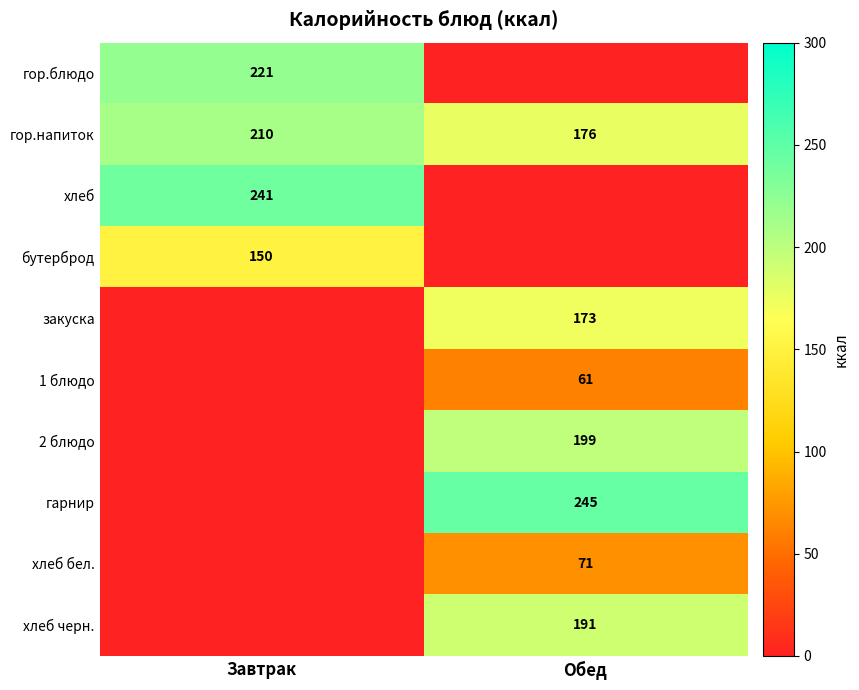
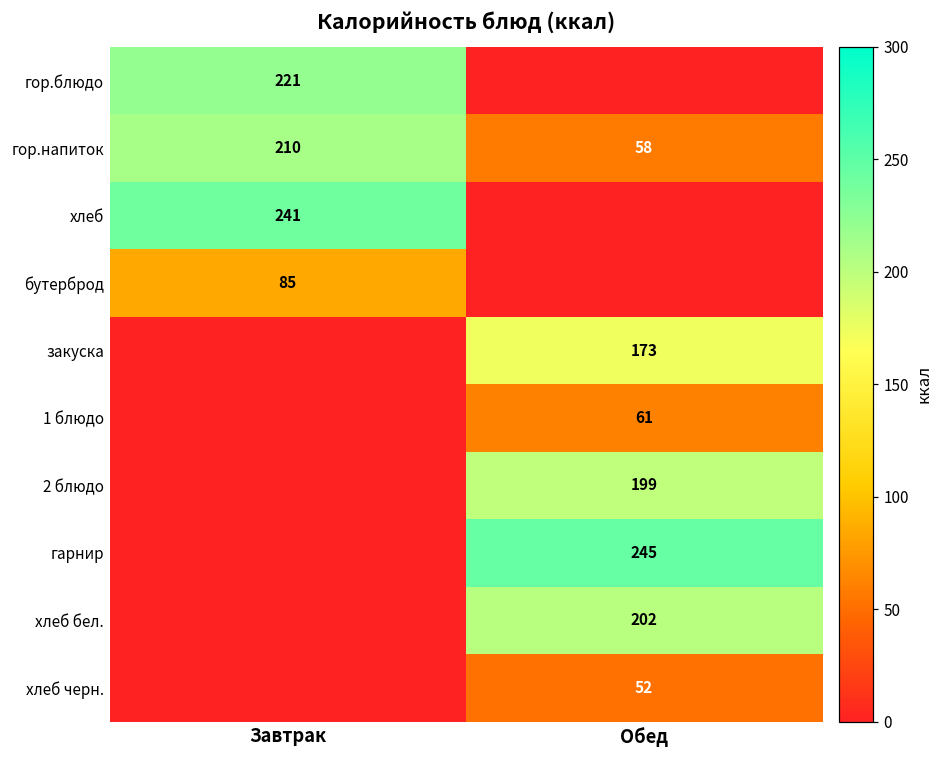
гор.напиток, Обед: 176 -> 58
бутерброд, Завтрак: 150 -> 85
хлеб бел., Обед: 71 -> 202
хлеб черн., Обед: 191 -> 52
